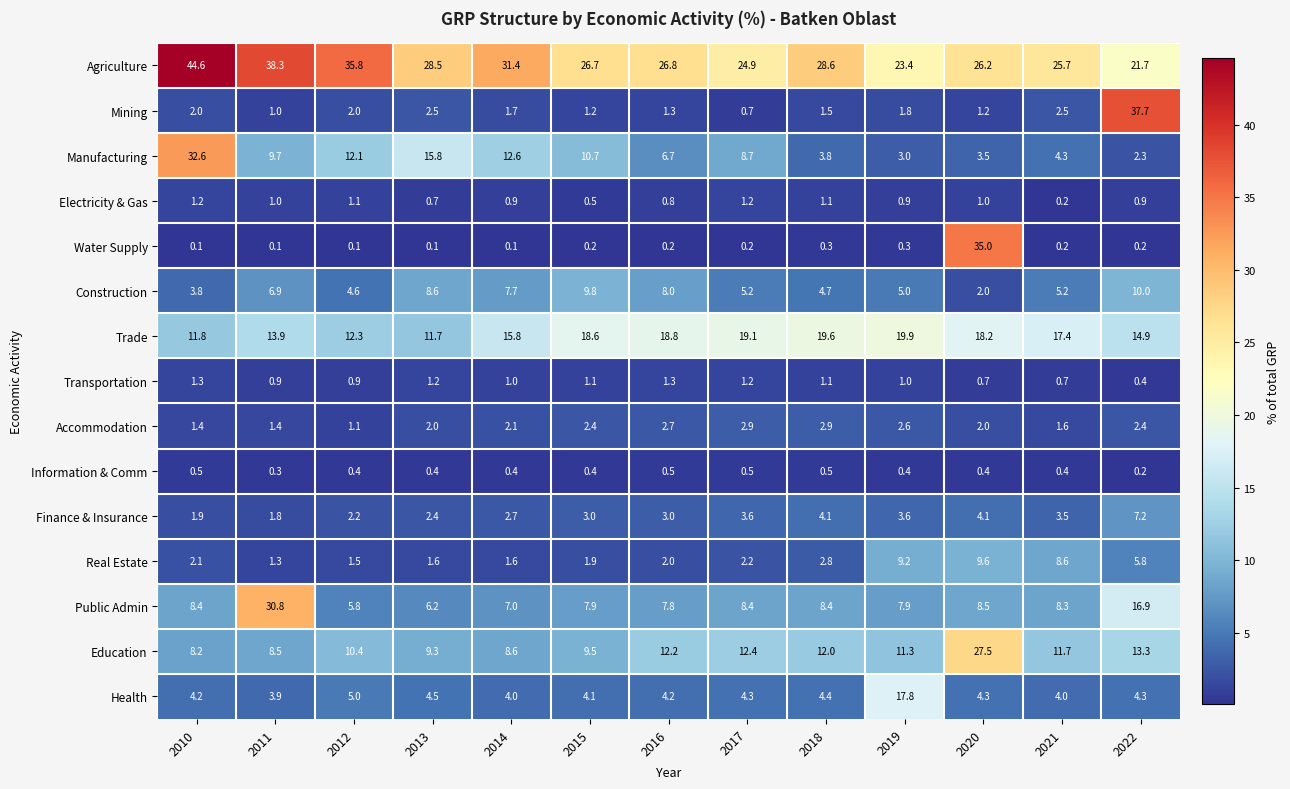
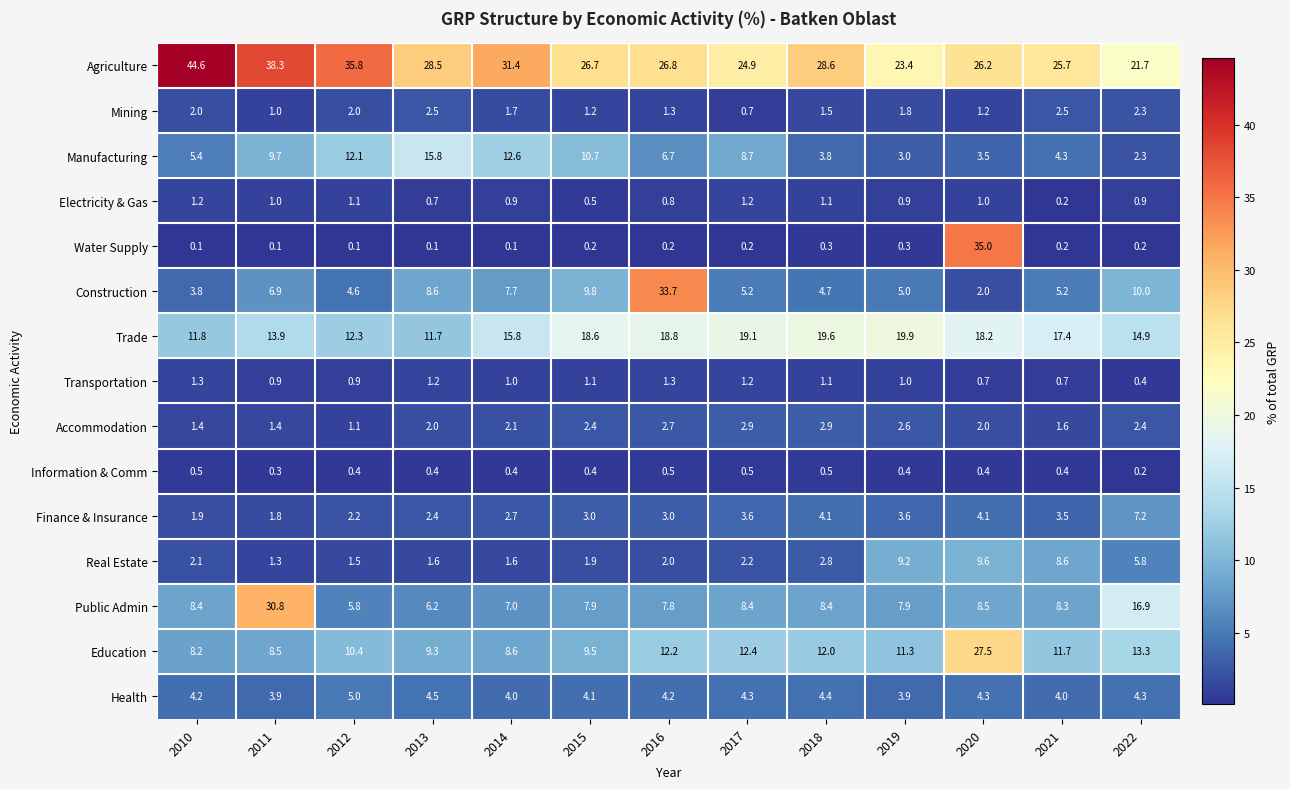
Mining, 2022: 37.7 -> 2.3
Manufacturing, 2010: 32.6 -> 5.4
Construction, 2016: 8.0 -> 33.7
Health, 2019: 17.8 -> 3.9
